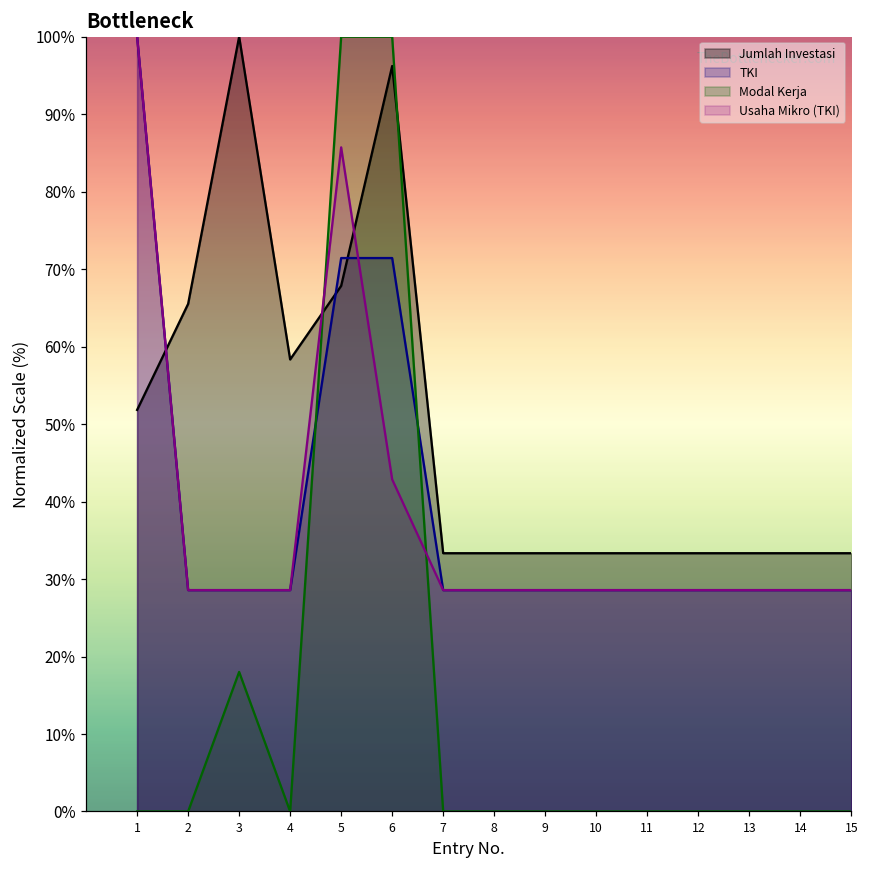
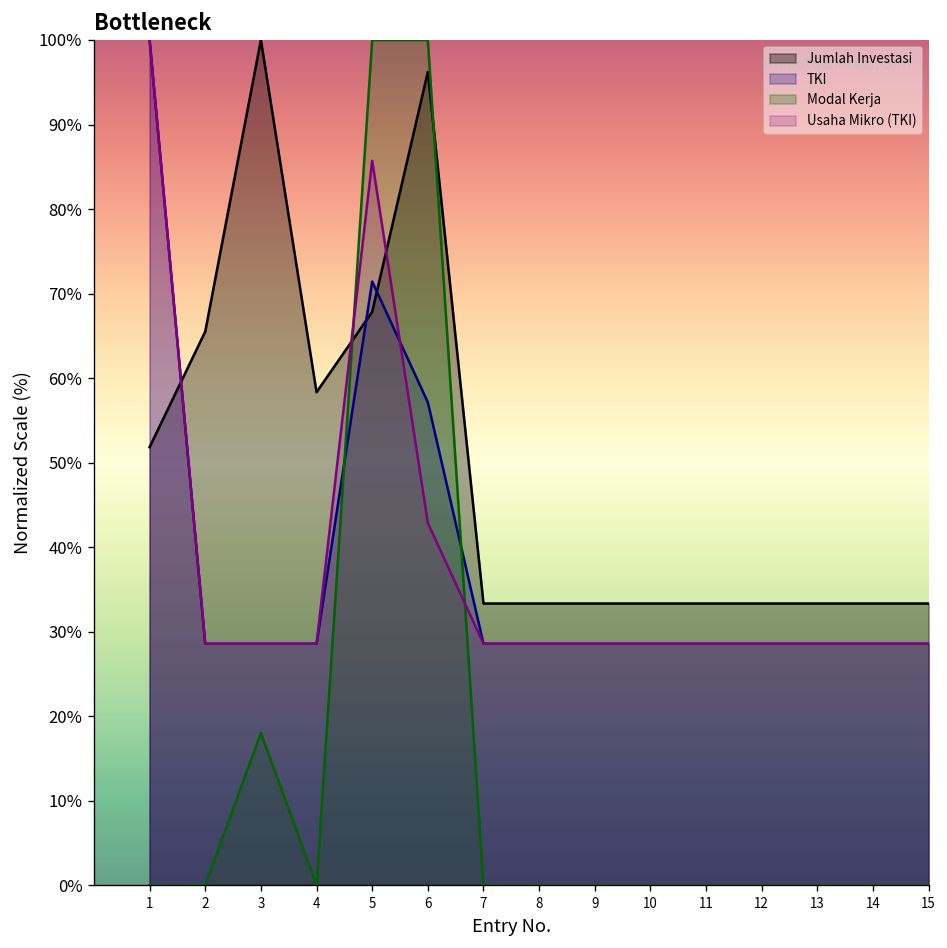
TKI, 6: 71% -> 57%
